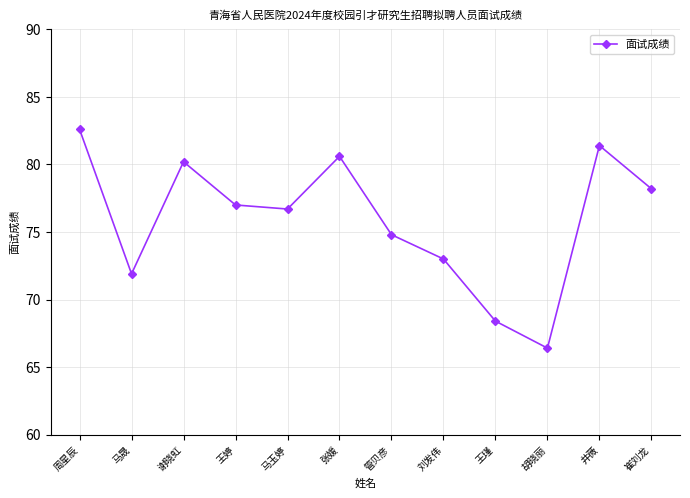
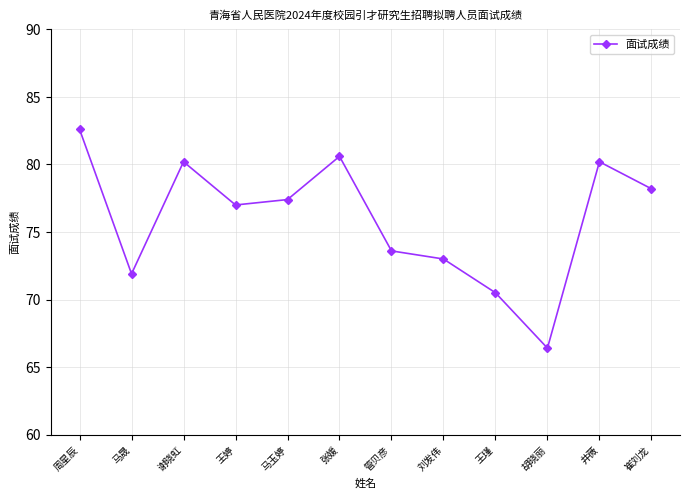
马玉婷: 76.7 -> 77.4
管贝彦: 74.8 -> 73.6
王瑾: 68.4 -> 70.5
井薇: 81.4 -> 80.2
